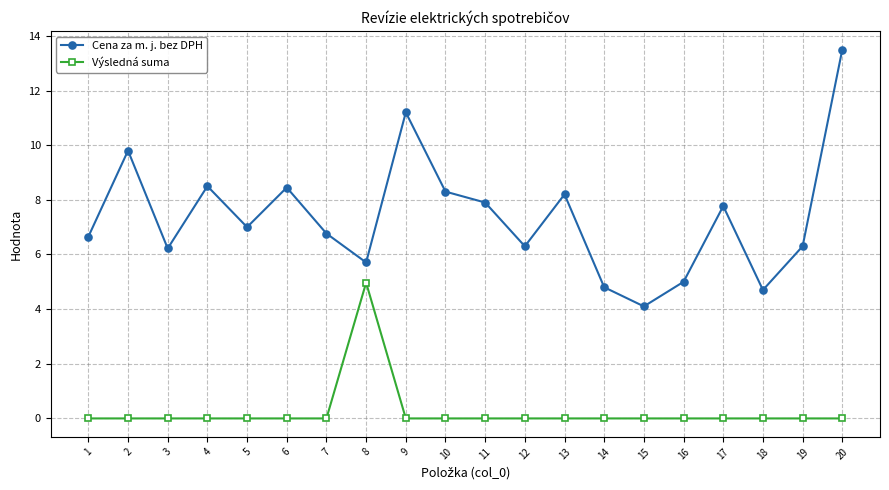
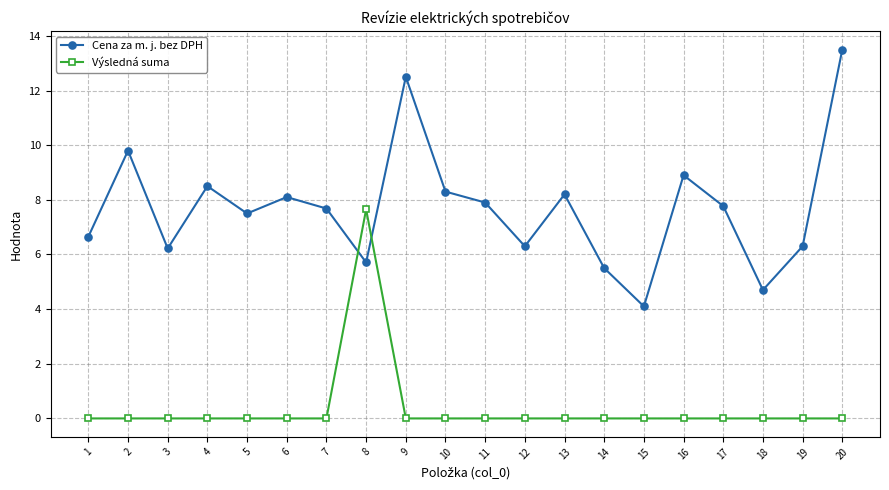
Cena za m. j. bez DPH, 5: 7.0 -> 7.5
Cena za m. j. bez DPH, 6: 8.5 -> 8.1
Cena za m. j. bez DPH, 7: 6.8 -> 7.7
Výsledná suma, 8: 5.0 -> 7.6
Cena za m. j. bez DPH, 9: 11.2 -> 12.5
Cena za m. j. bez DPH, 14: 4.8 -> 5.5
Cena za m. j. bez DPH, 16: 5.0 -> 8.9
